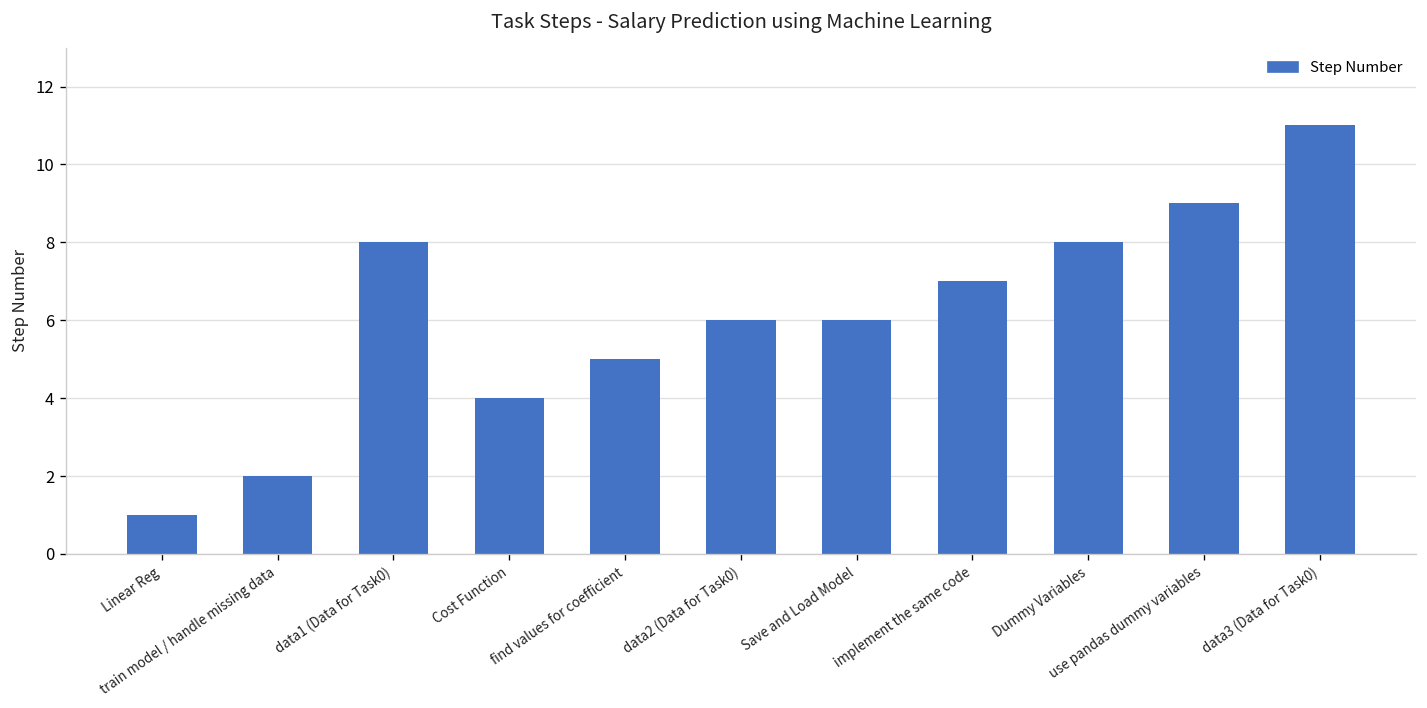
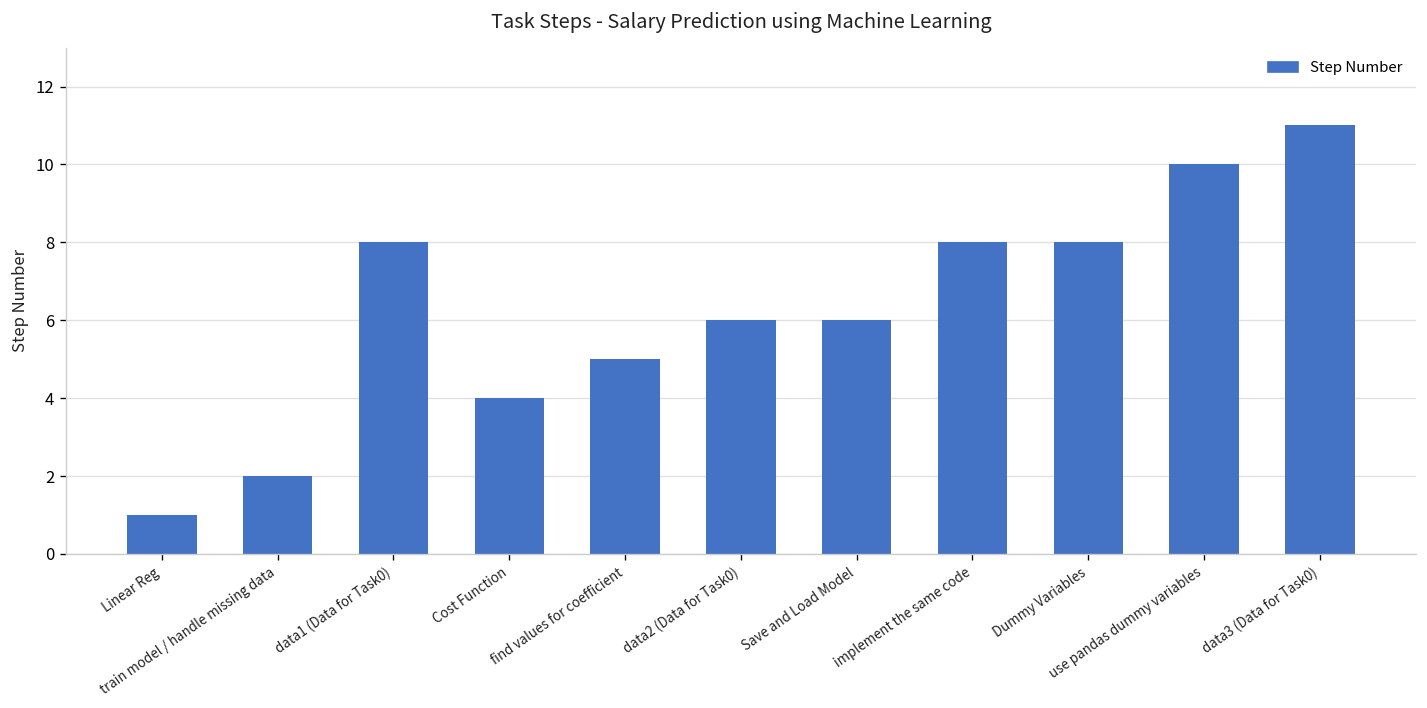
implement the same code: 7 -> 8
use pandas dummy variables: 9 -> 10
